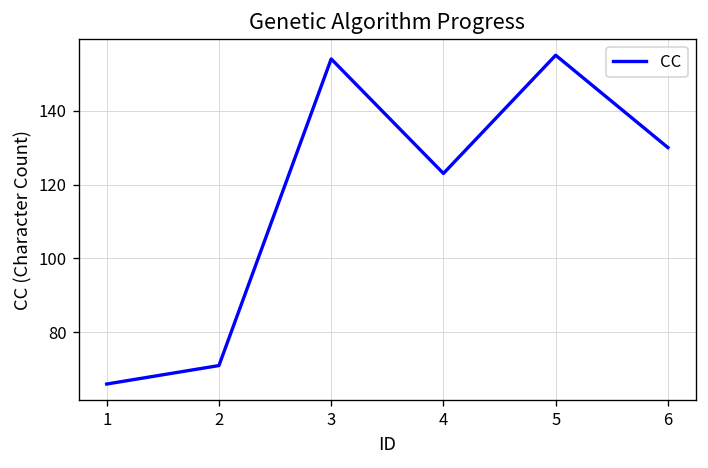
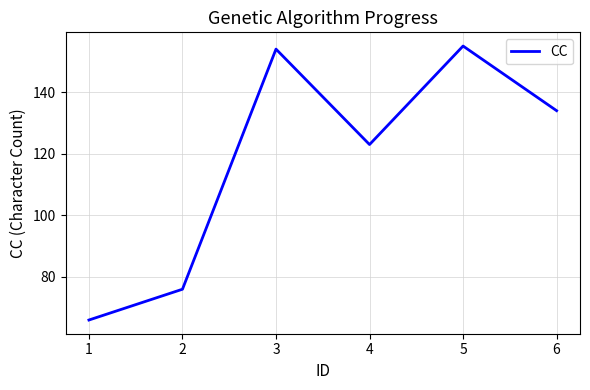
2: 71 -> 76
6: 130 -> 134
